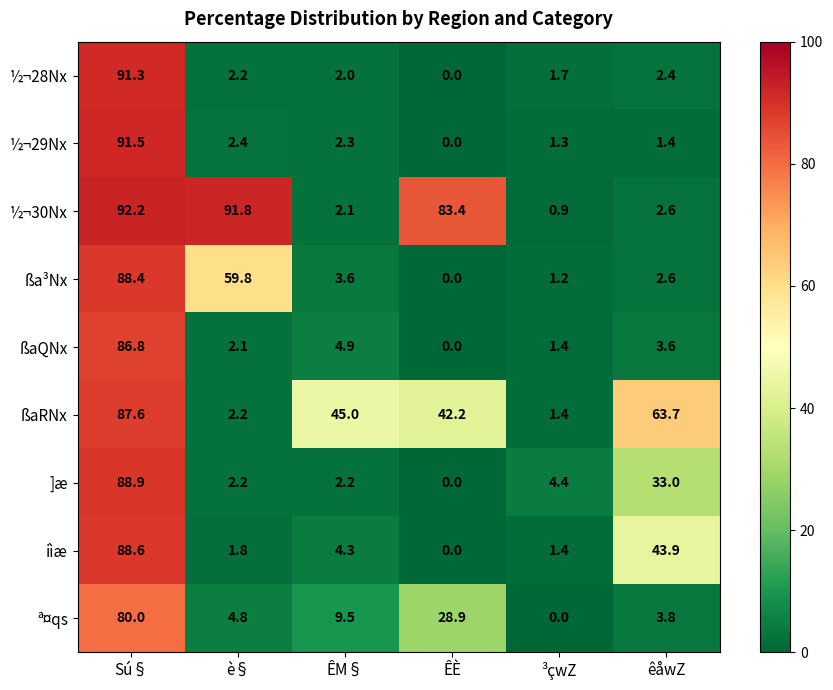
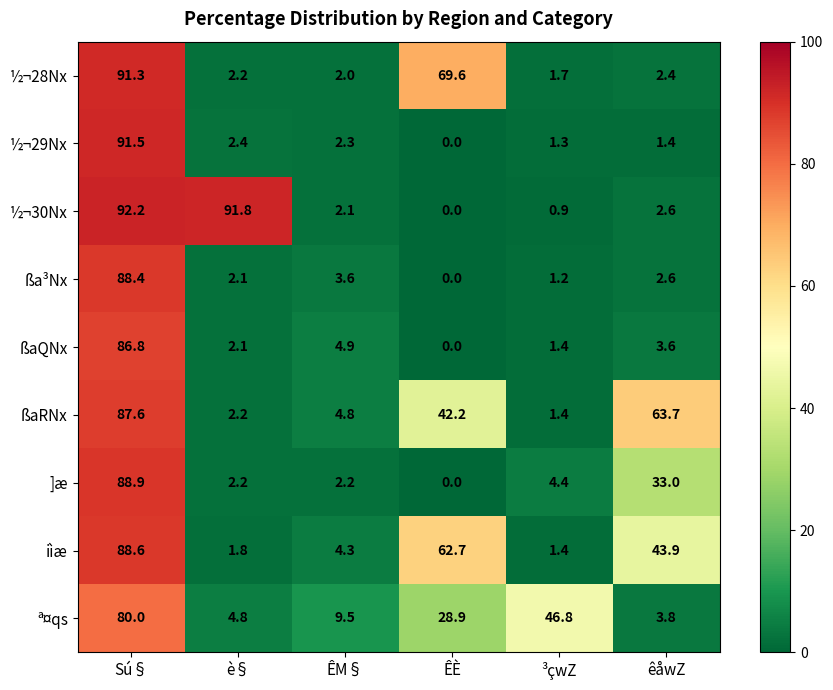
½¬28Nx, ÊÈ: 0.0 -> 69.6
½¬30Nx, ÊÈ: 83.4 -> 0.0
ßa³Nx, è§: 59.8 -> 2.1
ßaRNx, ÊM§: 45.0 -> 4.8
iìæ, ÊÈ: 0.0 -> 62.7
ª¤qs, ³çwZ: 0.0 -> 46.8
